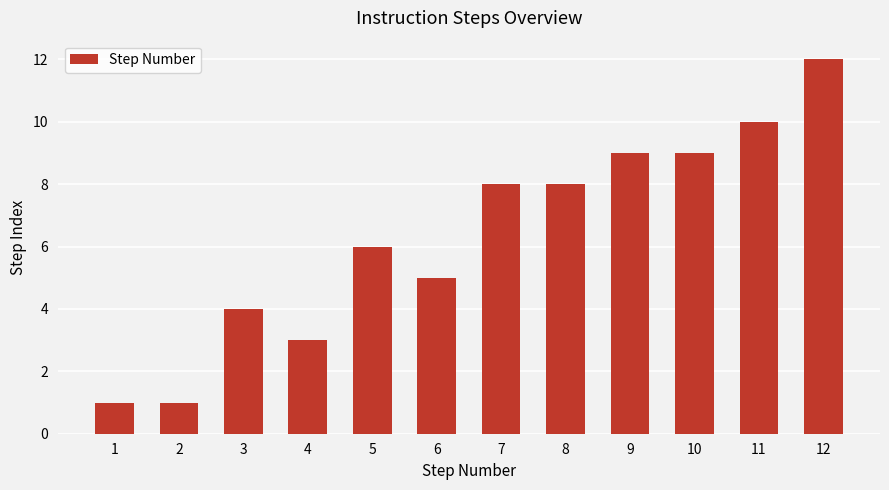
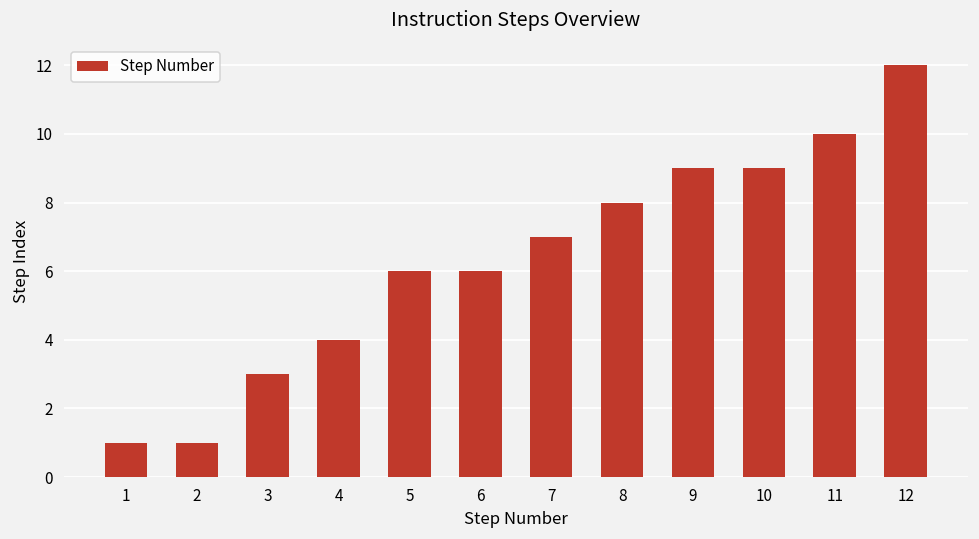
3: 4 -> 3
4: 3 -> 4
6: 5 -> 6
7: 8 -> 7
